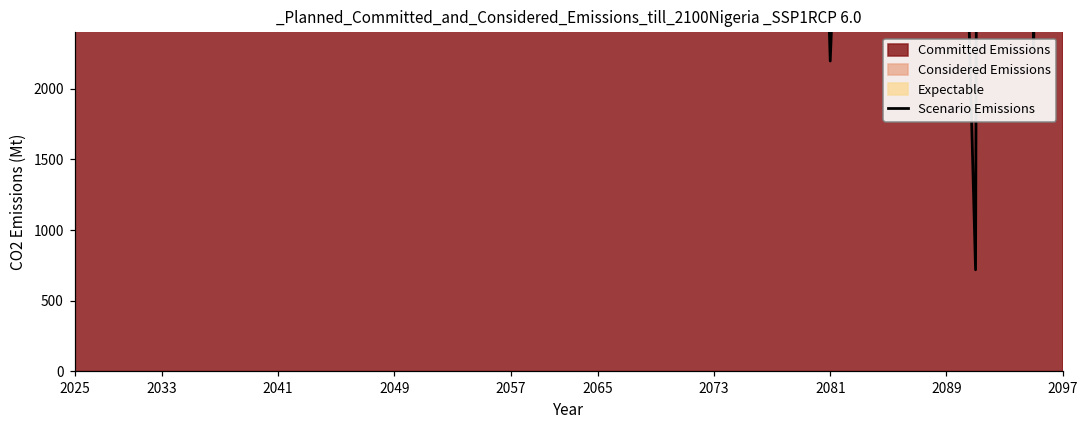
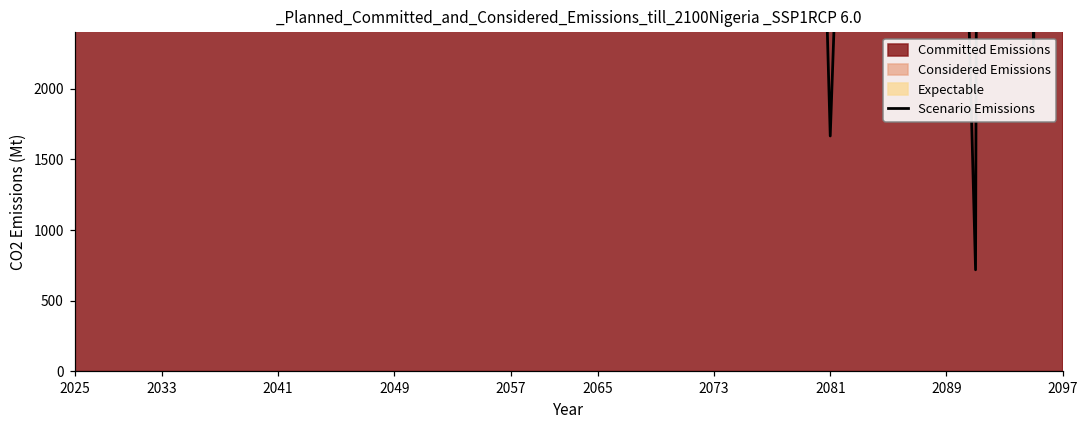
Scenario Emissions, 2081: 2200 -> 1670
